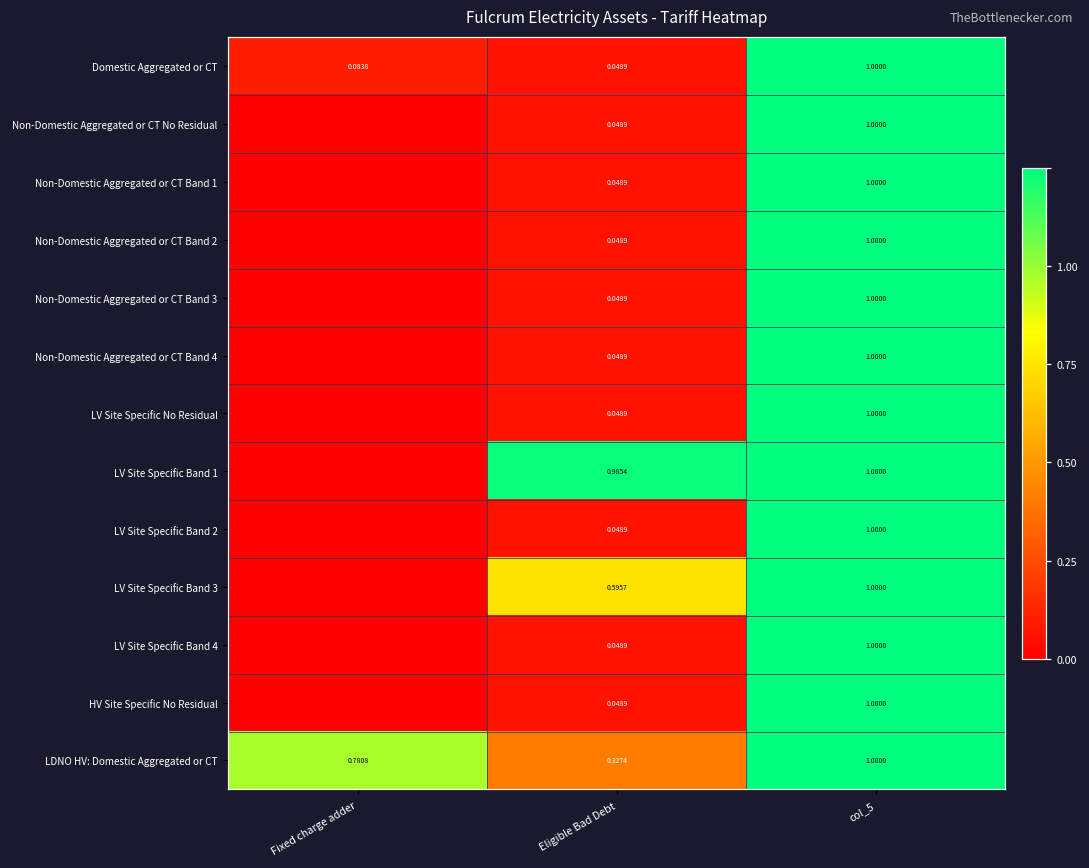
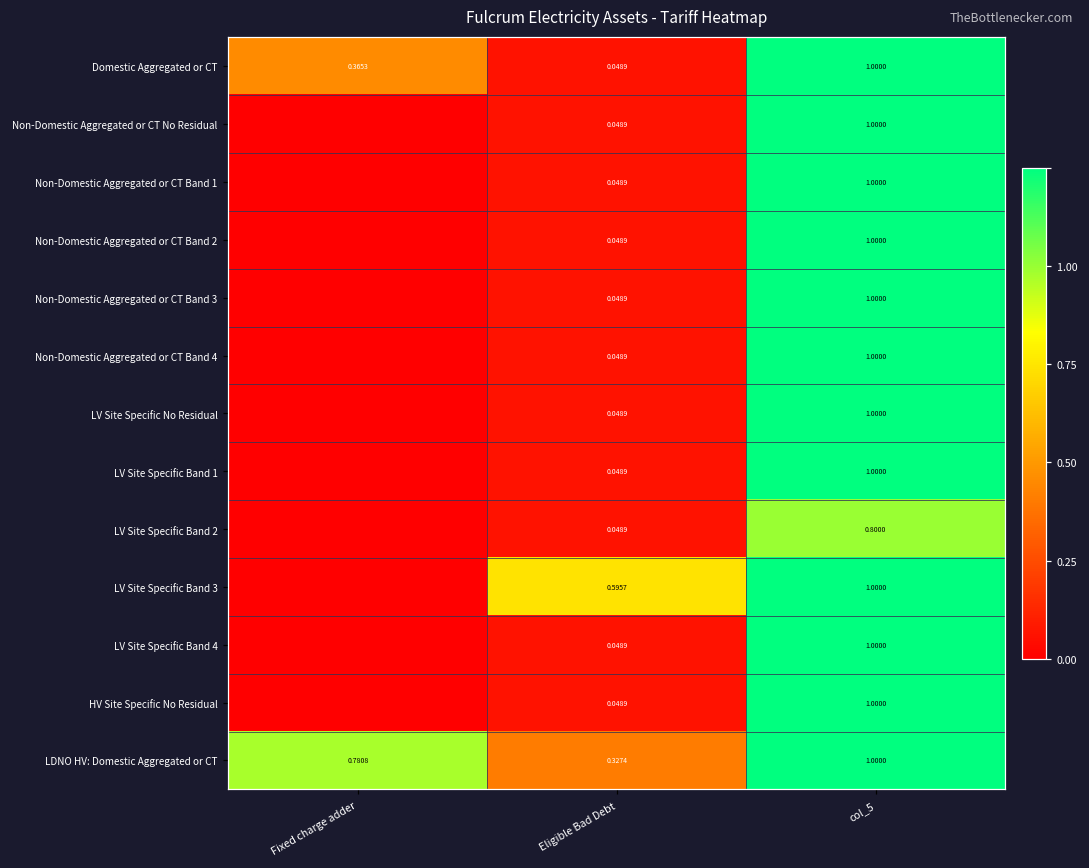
Domestic Aggregated or CT, Fixed charge adder: 0.0838 -> 0.3653
LV Site Specific Band 1, Eligible Bad Debt: 0.9854 -> 0.0489
LV Site Specific Band 2, col_5: 1.0000 -> 0.8000
